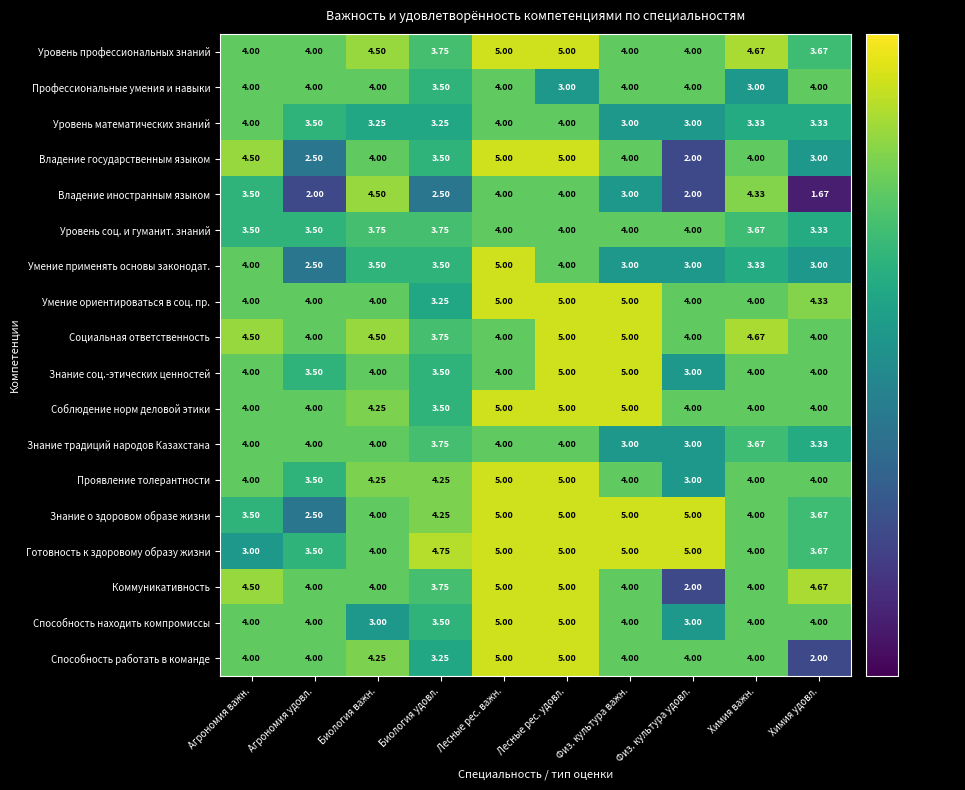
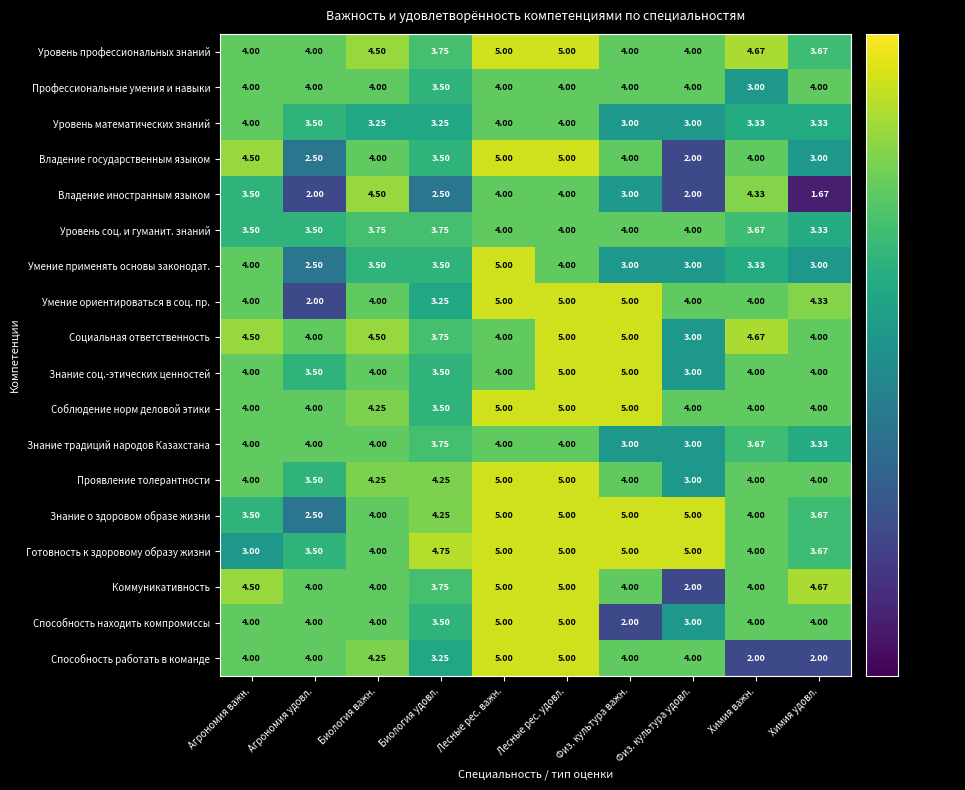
Профессиональные умения и навыки, Лесные рес. удовл.: 3.00 -> 4.00
Умение ориентироваться в соц. пр., Агрономия удовл.: 4.00 -> 2.00
Социальная ответственность, Физ. культура удовл.: 4.00 -> 3.00
Способность находить компромиссы, Биология важн.: 3.00 -> 4.00
Способность находить компромиссы, Физ. культура важн.: 4.00 -> 2.00
Способность работать в команде, Химия важн.: 4.00 -> 2.00
